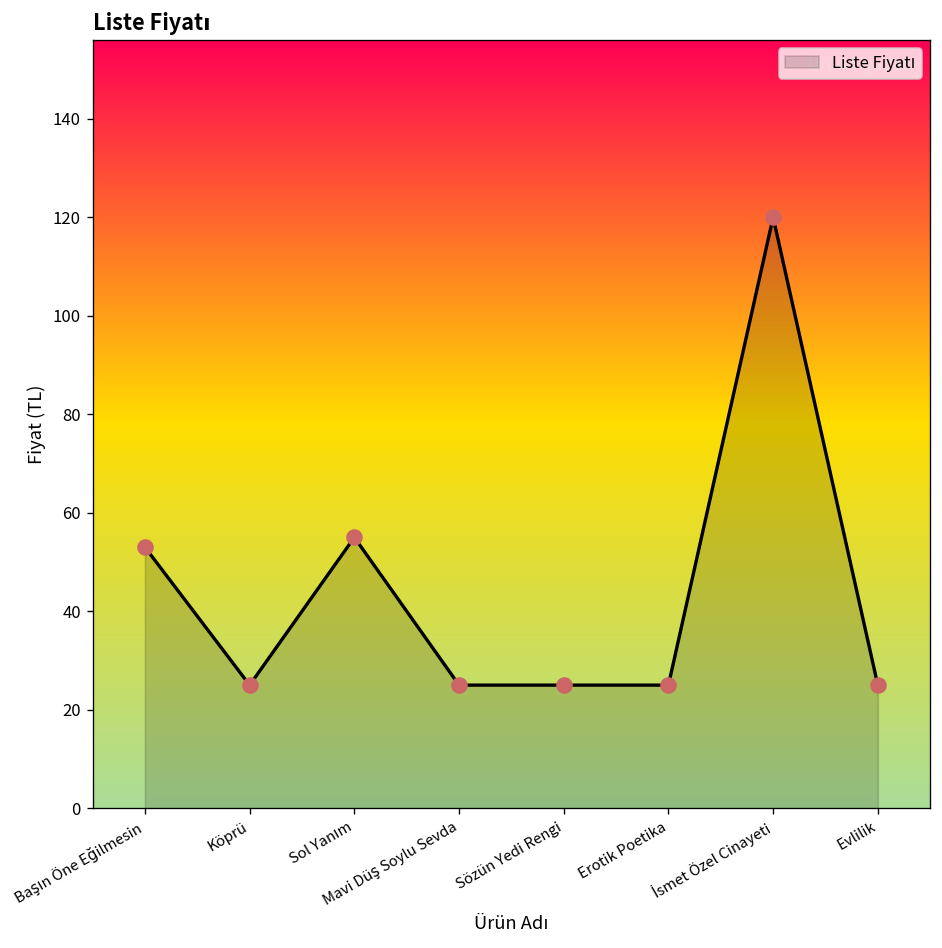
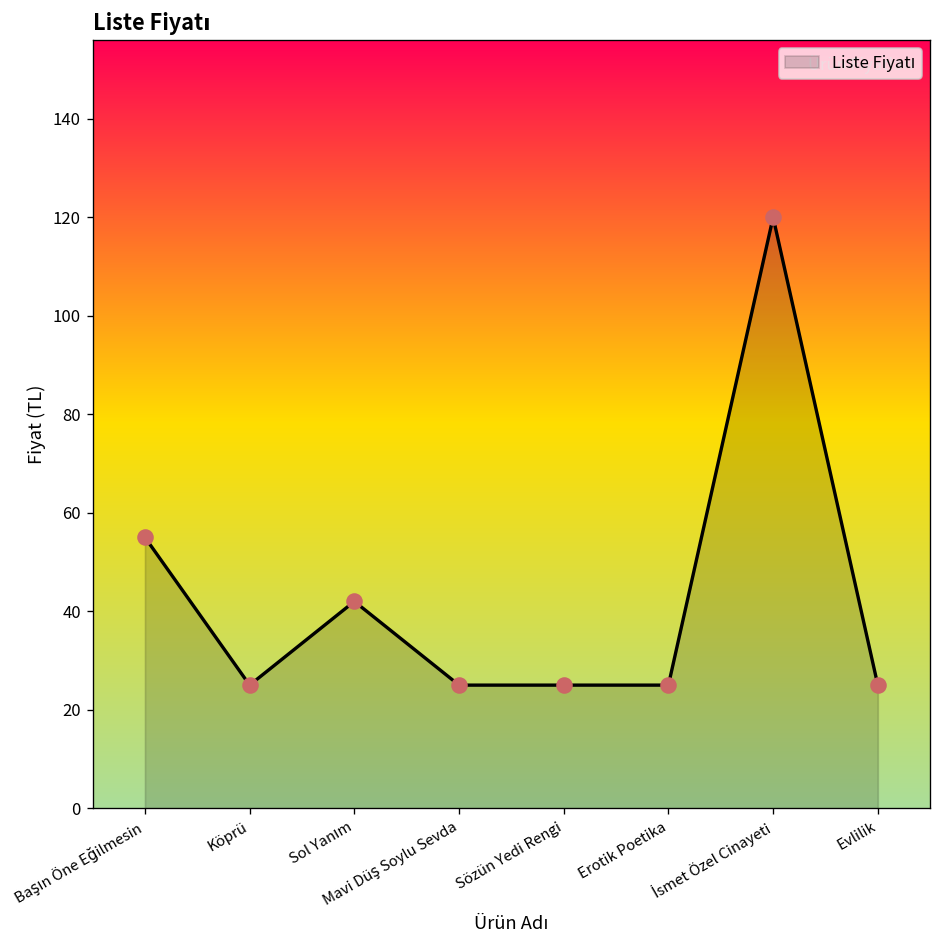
Başın Öne Eğilmesin: 53 -> 55
Sol Yanım: 55 -> 42
